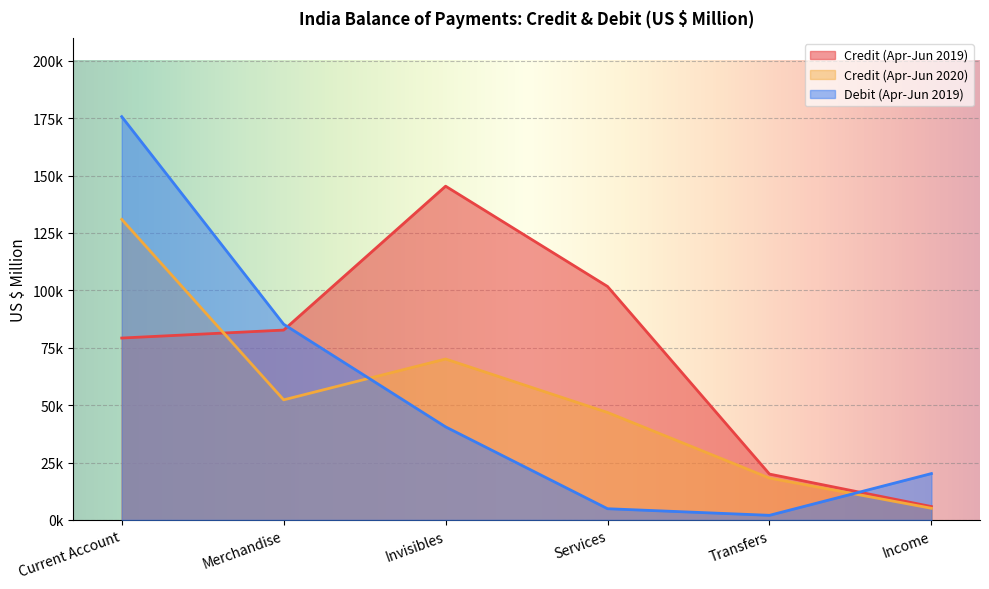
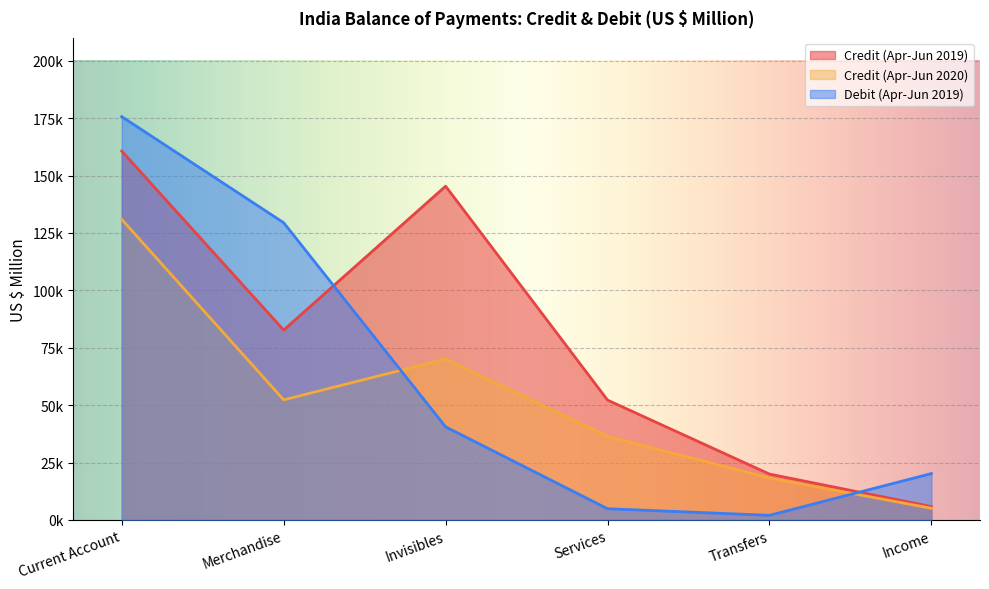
Credit (Apr-Jun 2019), Current Account: 79000 -> 161000
Debit (Apr-Jun 2019), Merchandise: 85000 -> 129000
Credit (Apr-Jun 2019), Services: 102000 -> 52000
Credit (Apr-Jun 2020), Services: 47000 -> 36000
